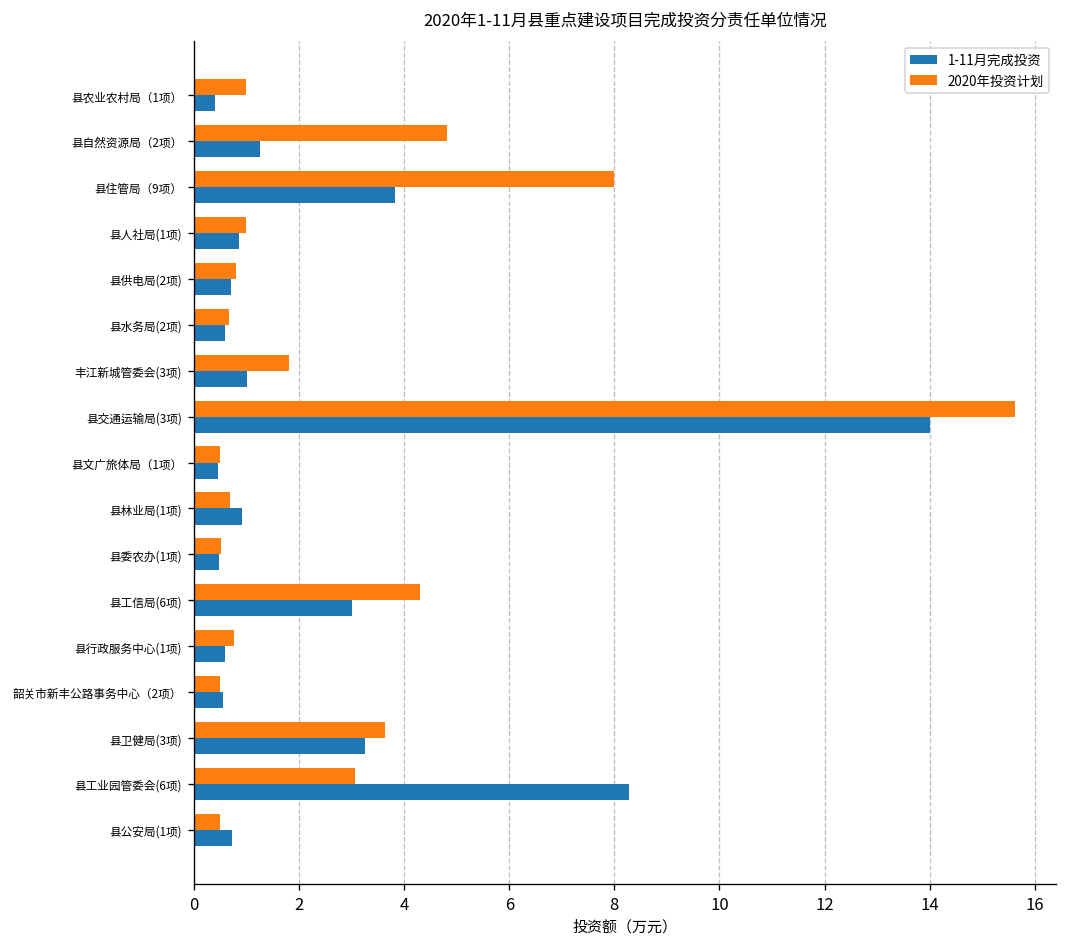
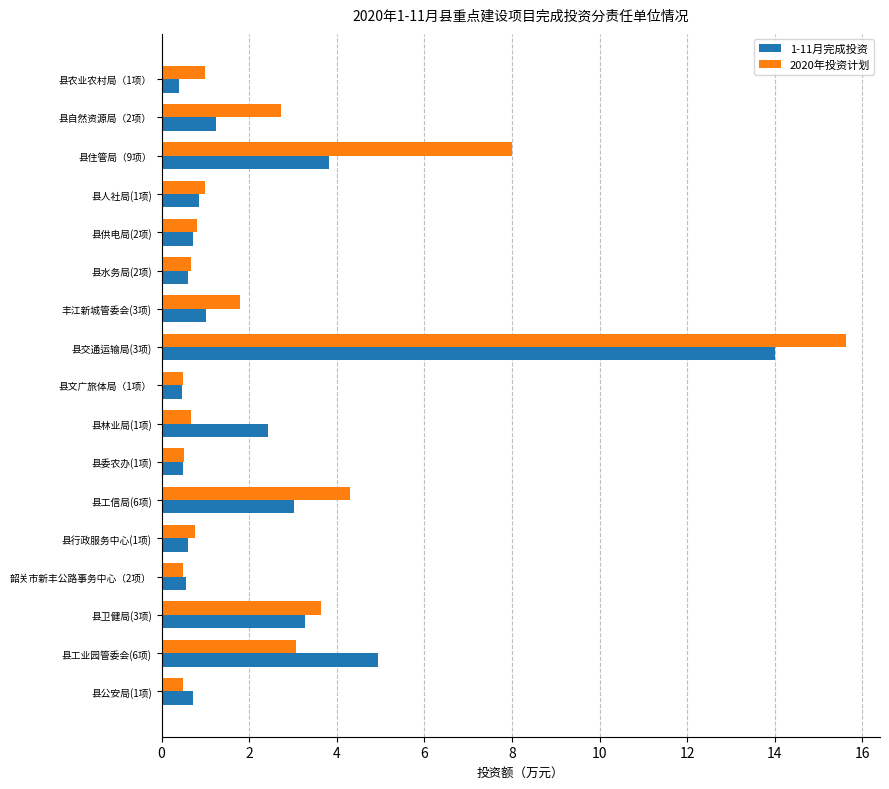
2020年投资计划, 县自然资源局（2项）: 4.8 -> 2.7
1-11月完成投资, 县林业局(1项): 0.9 -> 2.4
1-11月完成投资, 县工业园管委会(6项): 8.3 -> 5.0
